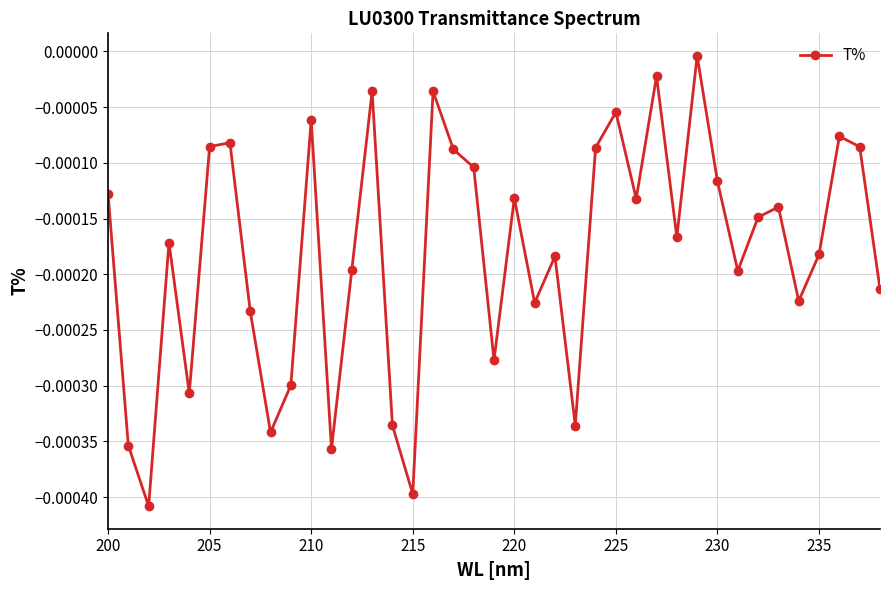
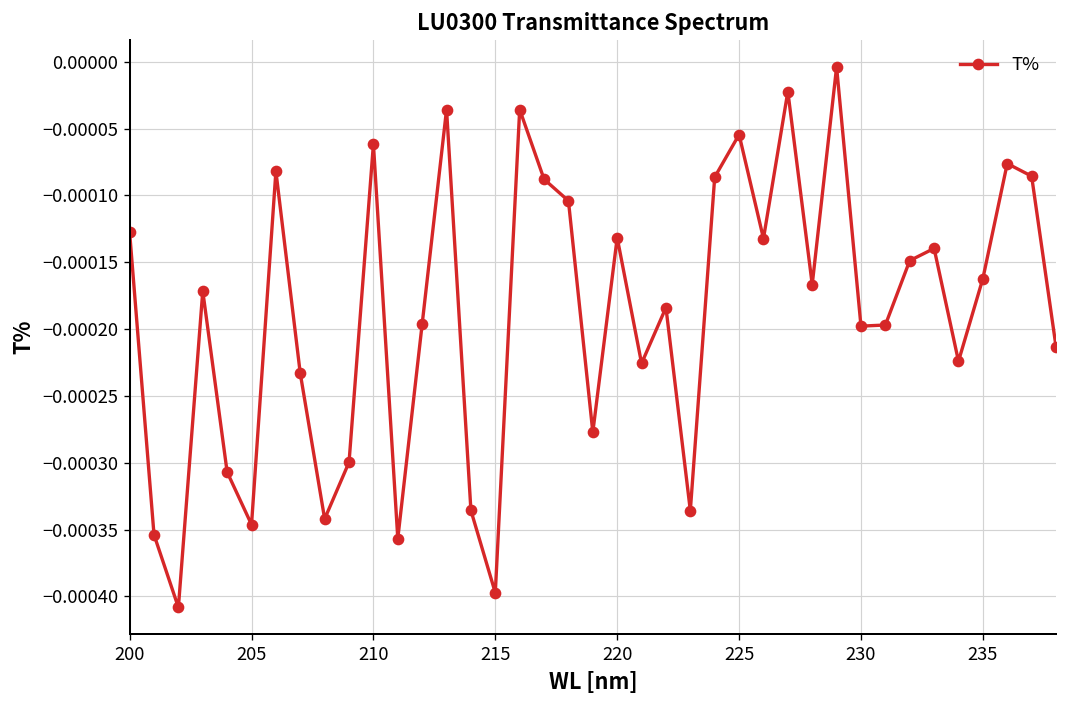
205: -0.000085 -> -0.000346
230: -0.000117 -> -0.000198
235: -0.000182 -> -0.000162
